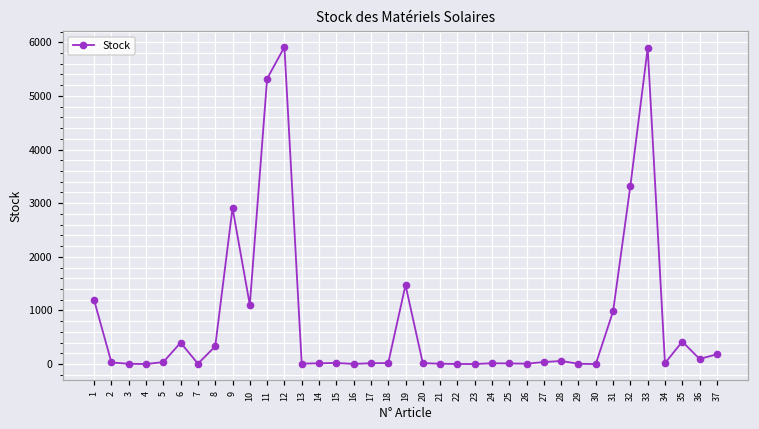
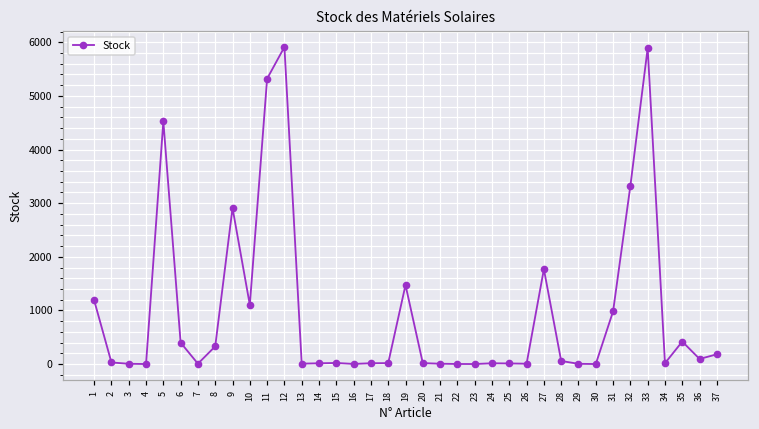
5: 0 -> 4500
27: 0 -> 1800
